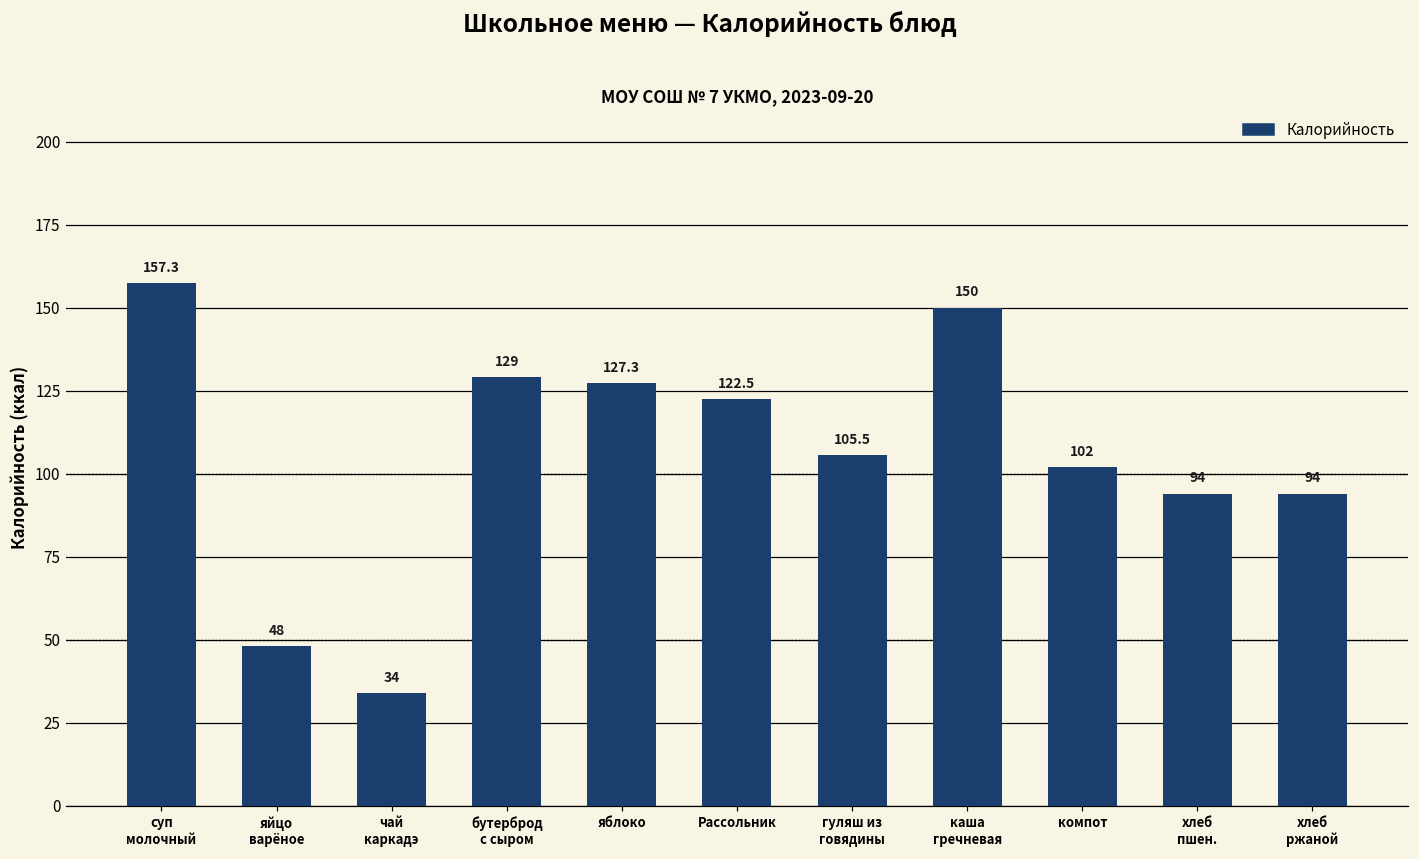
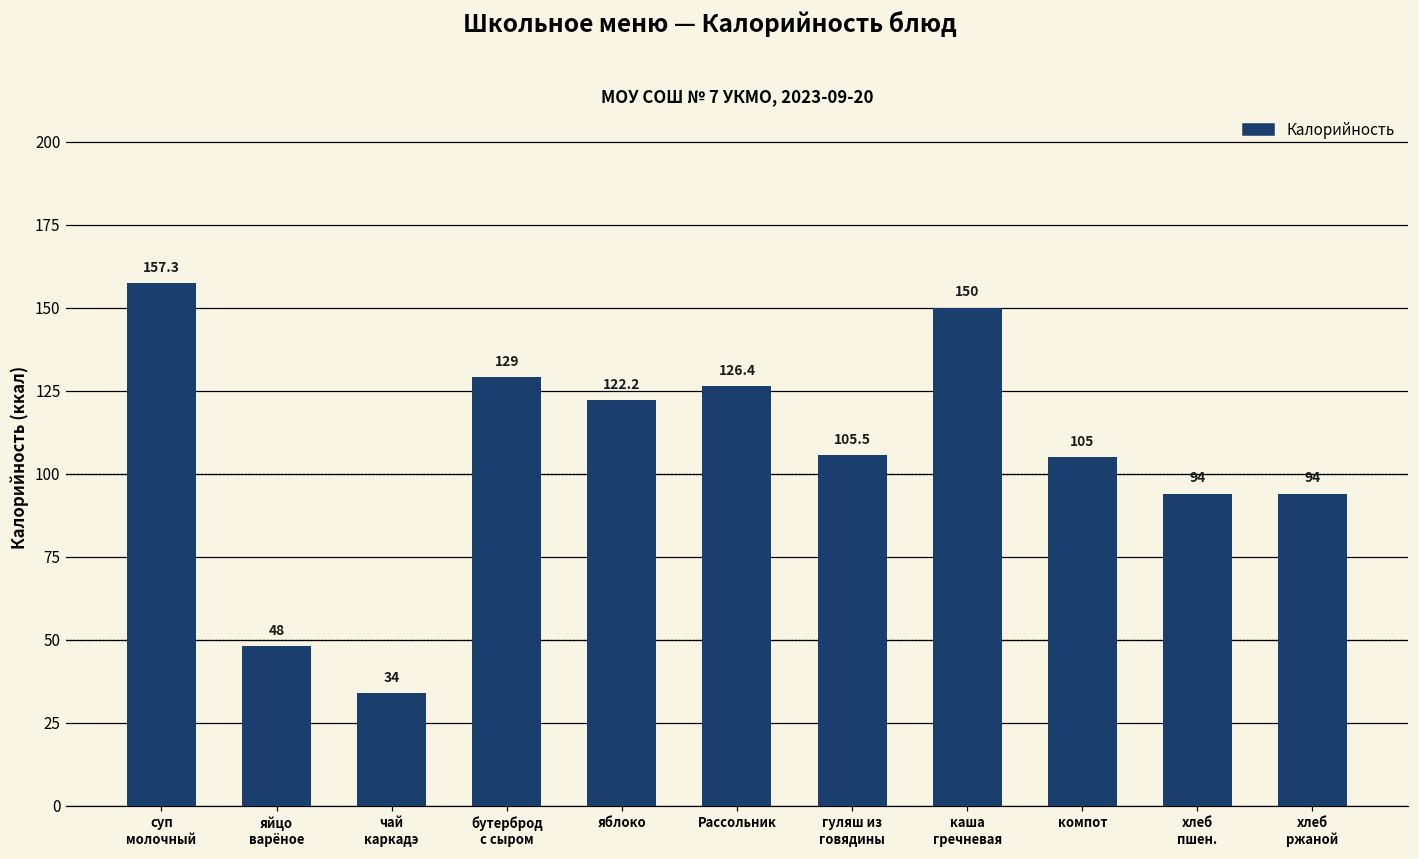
яблоко: 127.3 -> 122.2
Рассольник: 122.5 -> 126.4
компот: 102 -> 105
